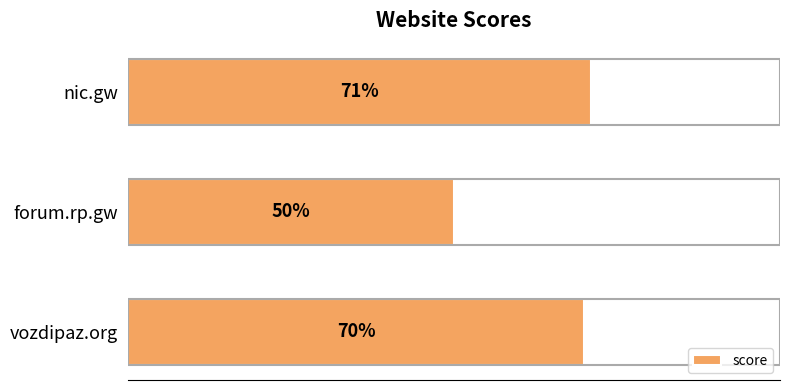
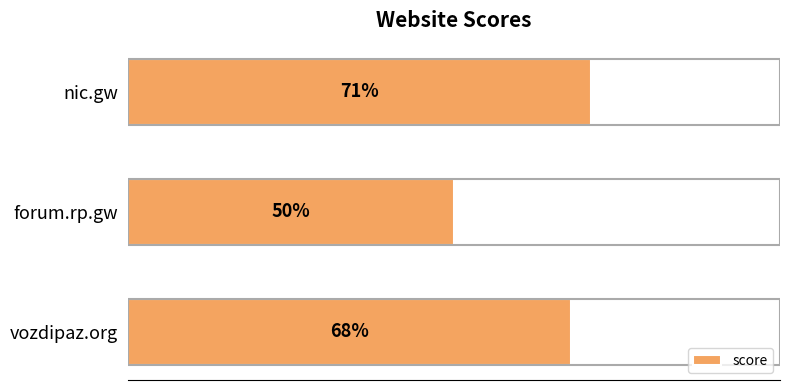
vozdipaz.org: 70% -> 68%
